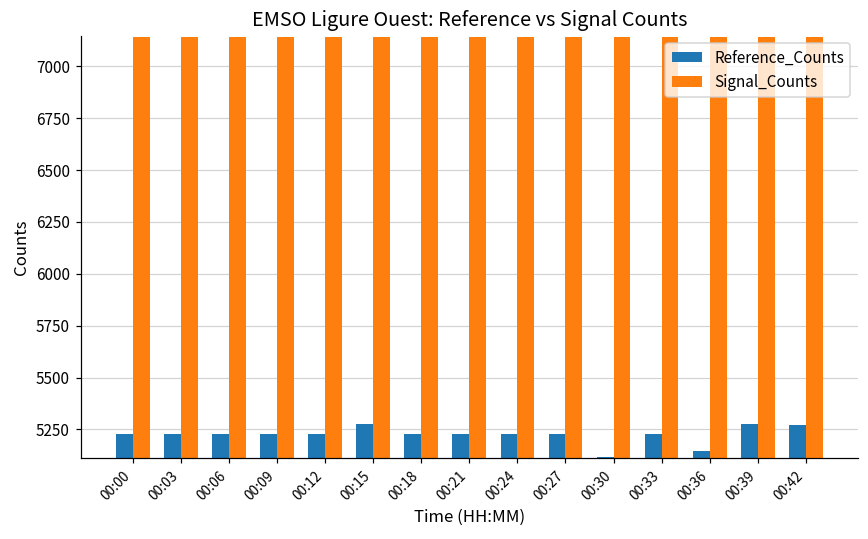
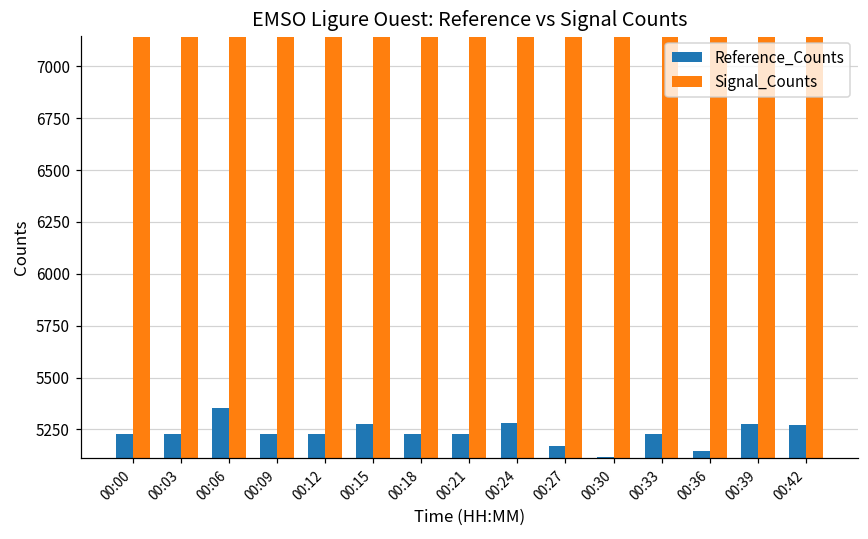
Reference_Counts, 00:06: 5230 -> 5350
Reference_Counts, 00:24: 5230 -> 5280
Reference_Counts, 00:27: 5230 -> 5170
